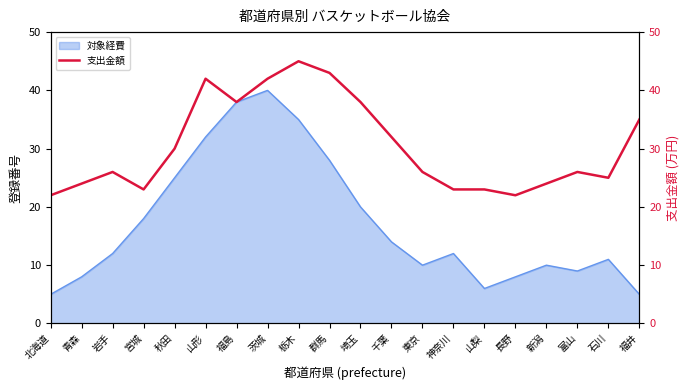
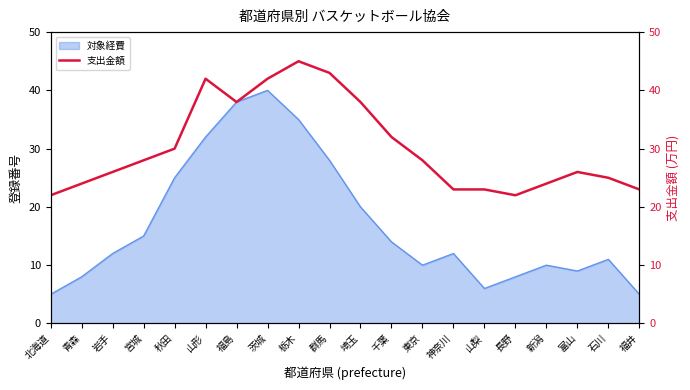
対象経費, 宮城: 18 -> 15
支出金額, 宮城: 23 -> 28
支出金額, 東京: 26 -> 28
支出金額, 福井: 35 -> 23
